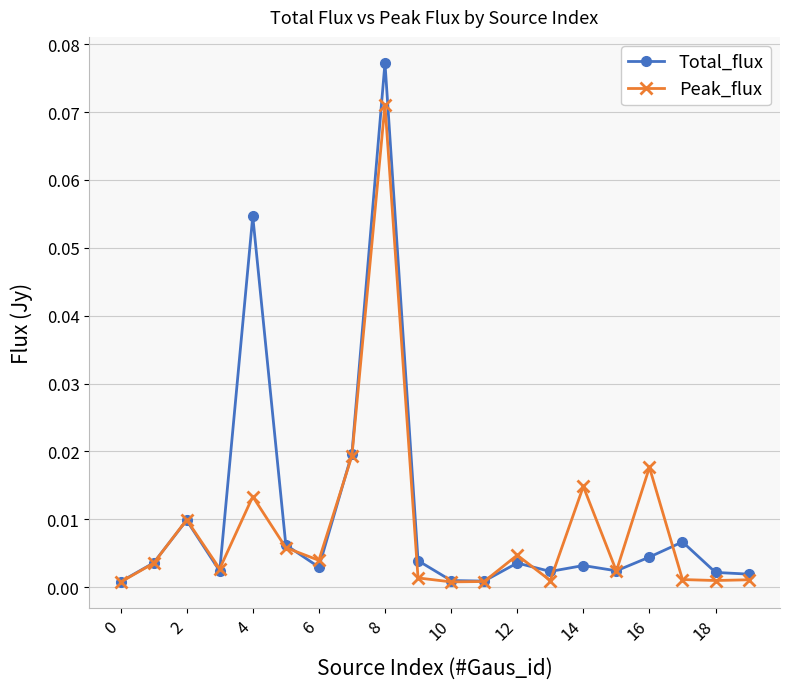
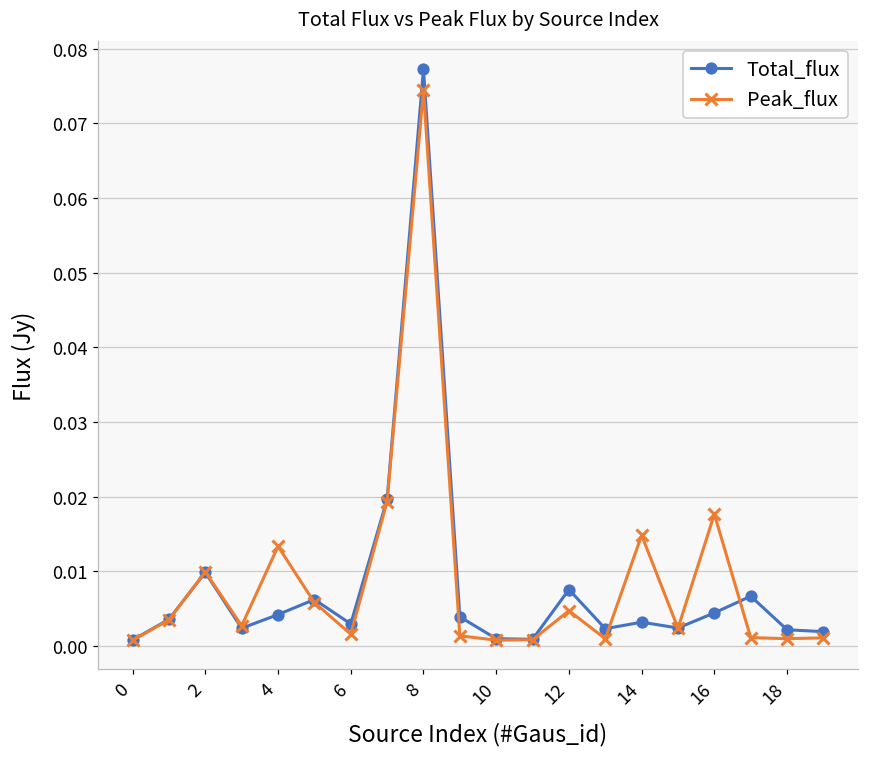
Total_flux, 4: 0.055 -> 0.004
Peak_flux, 6: 0.004 -> 0.002
Peak_flux, 8: 0.071 -> 0.074
Total_flux, 12: 0.004 -> 0.008
